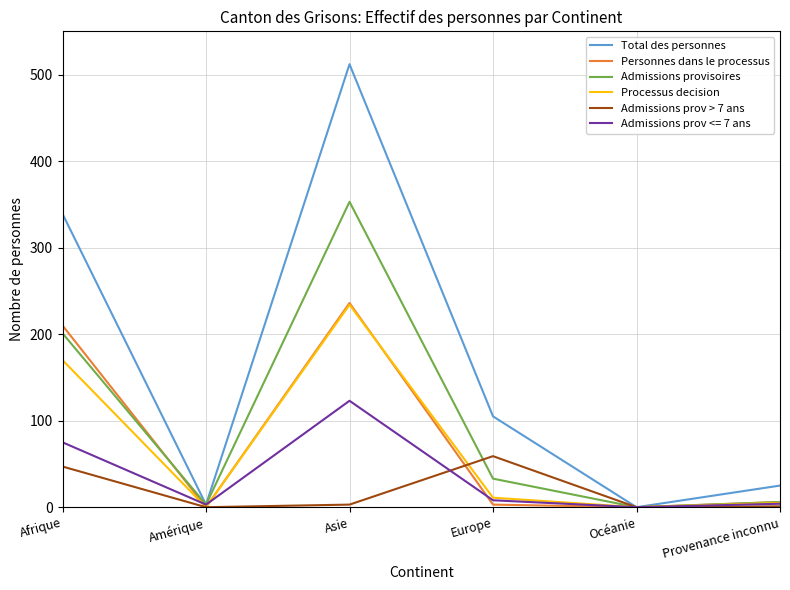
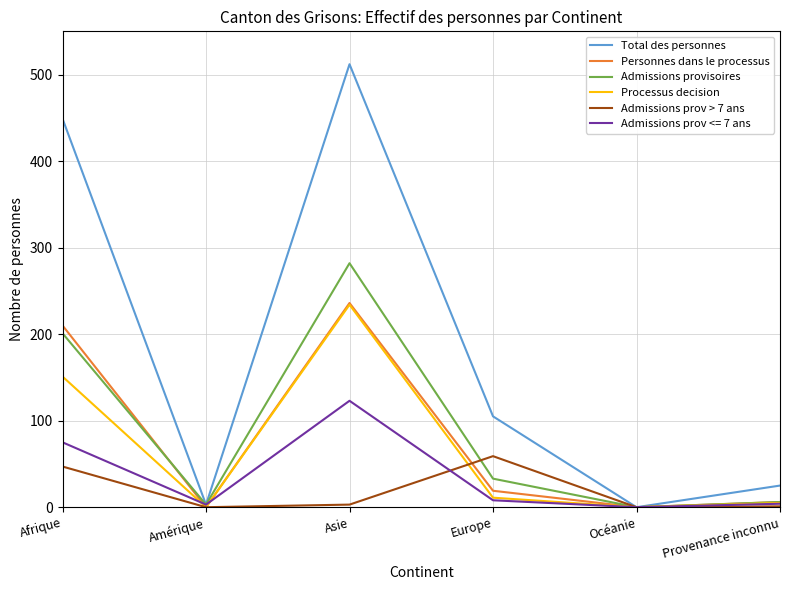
Total des personnes, Afrique: 340 -> 450
Processus decision, Afrique: 170 -> 150
Admissions provisoires, Asie: 350 -> 280
Personnes dans le processus, Europe: 0 -> 20
